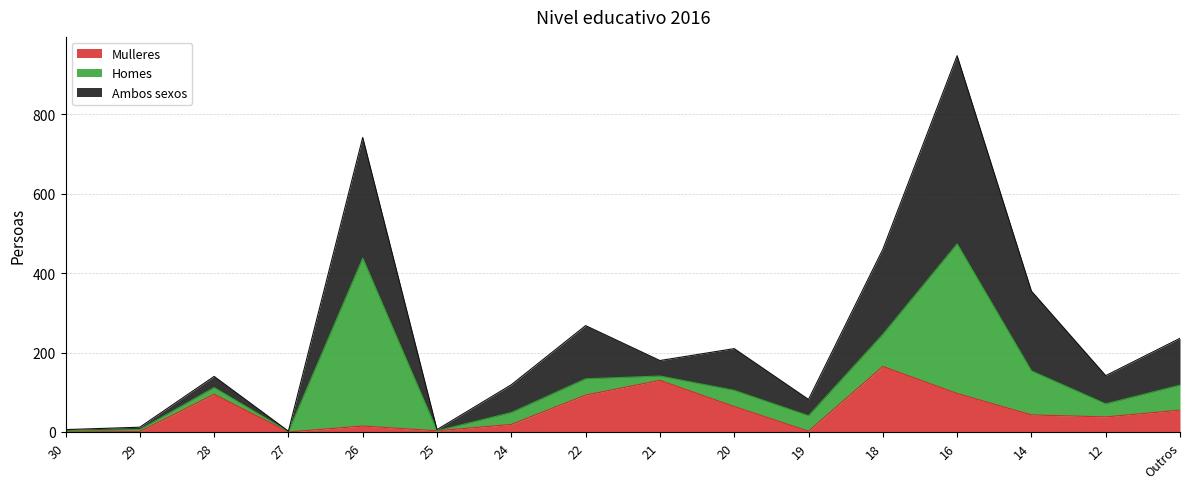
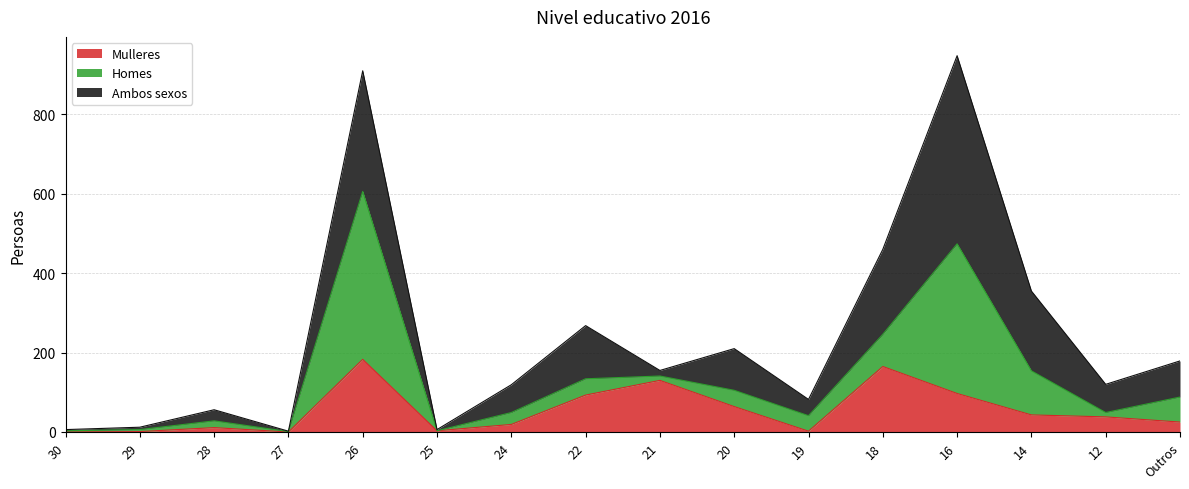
Mulleres, 28: 100 -> 10
Mulleres, 26: 20 -> 180
Ambos sexos, 21: 40 -> 10
Homes, 12: 30 -> 10
Mulleres, Outros: 60 -> 30
Ambos sexos, Outros: 120 -> 90
